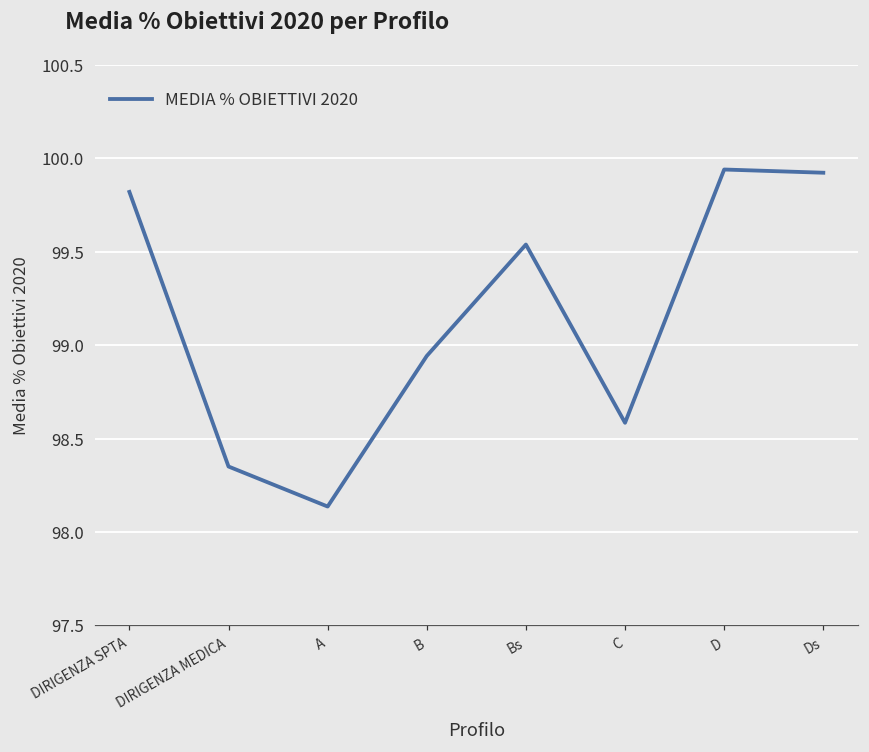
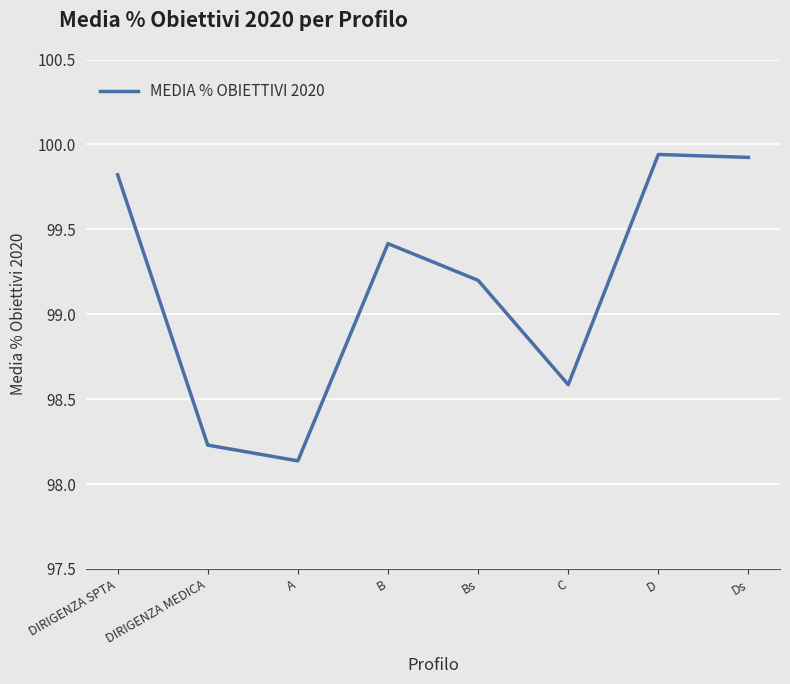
DIRIGENZA MEDICA: 98.35 -> 98.23
B: 98.94 -> 99.42
Bs: 99.54 -> 99.20
